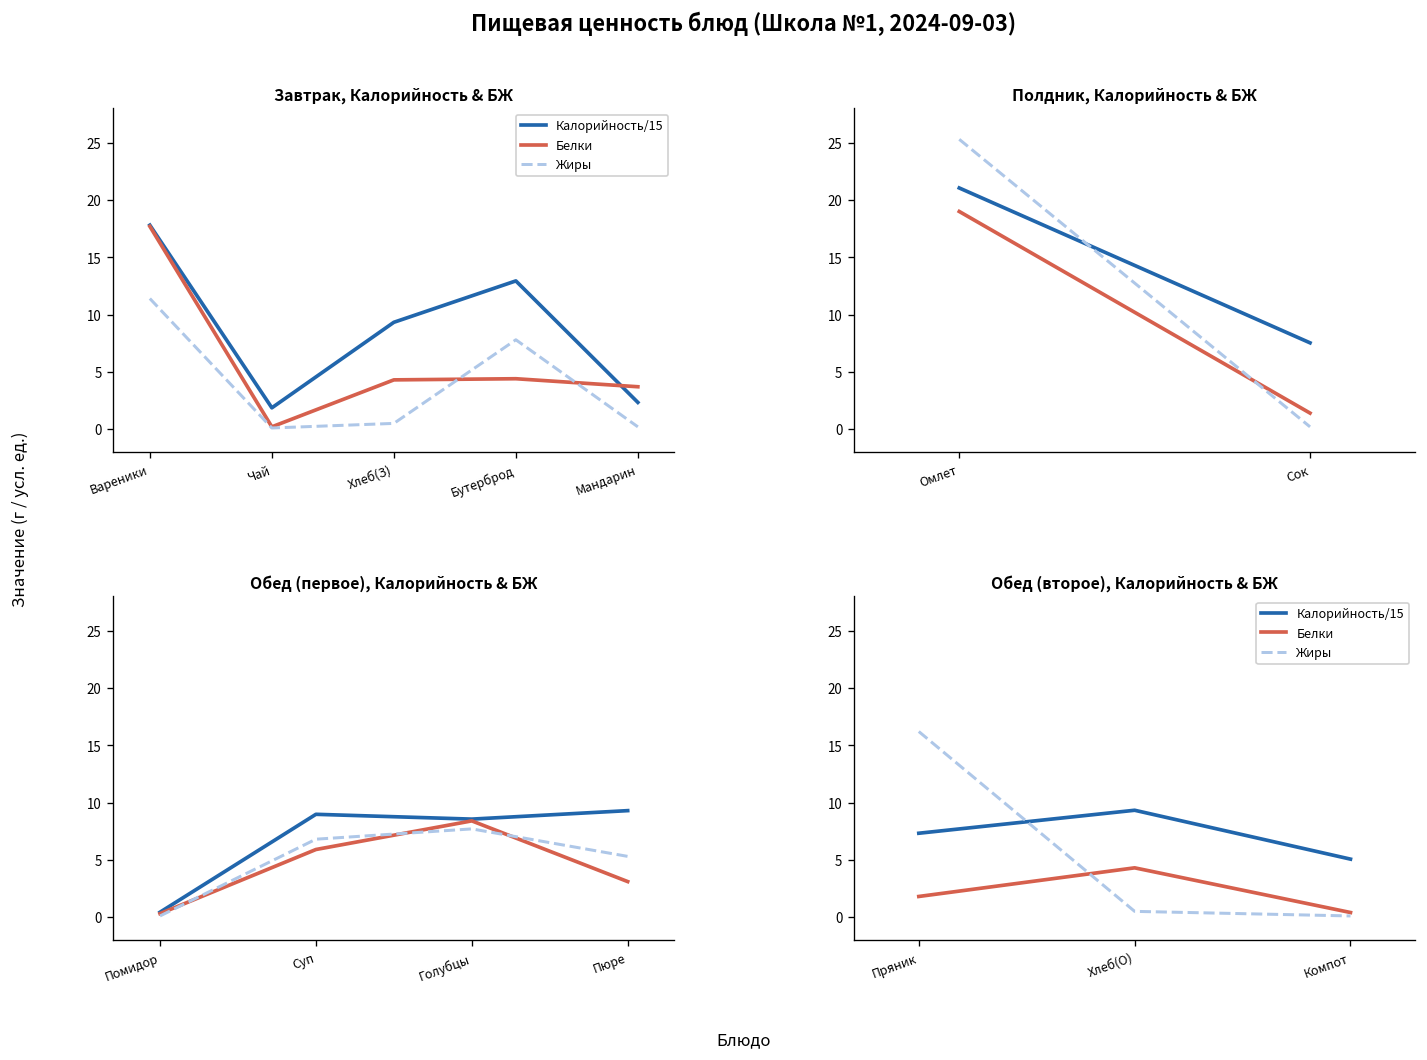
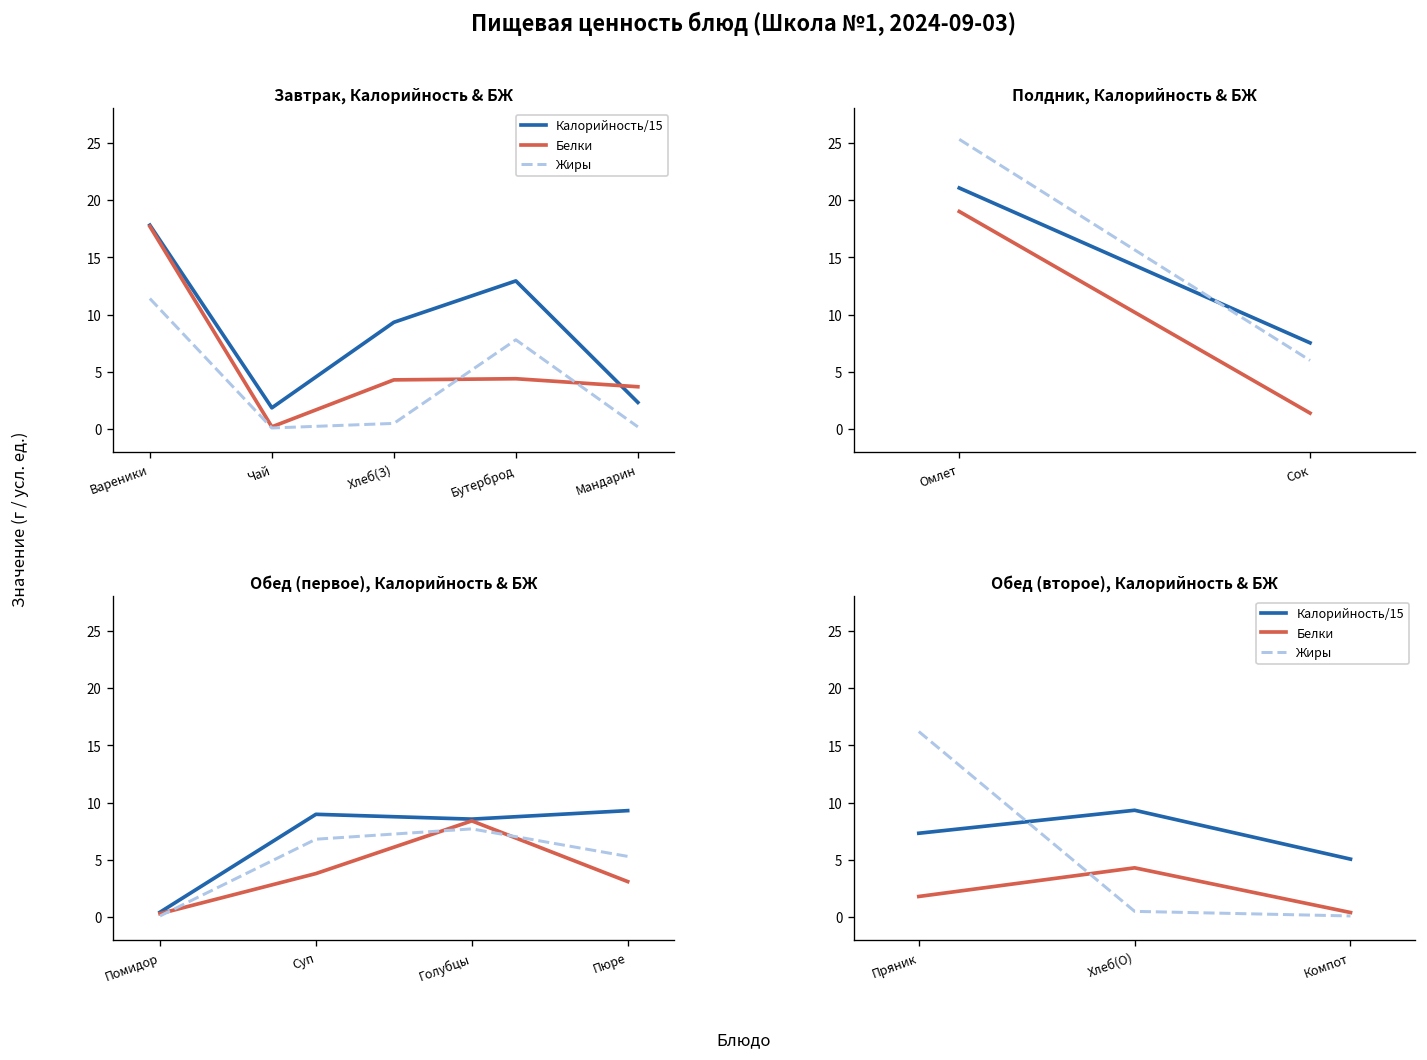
Полдник, Калорийность & БЖ, Жиры, Сок: 0 -> 6
Обед (первое), Калорийность & БЖ, Белки, Суп: 6 -> 4
